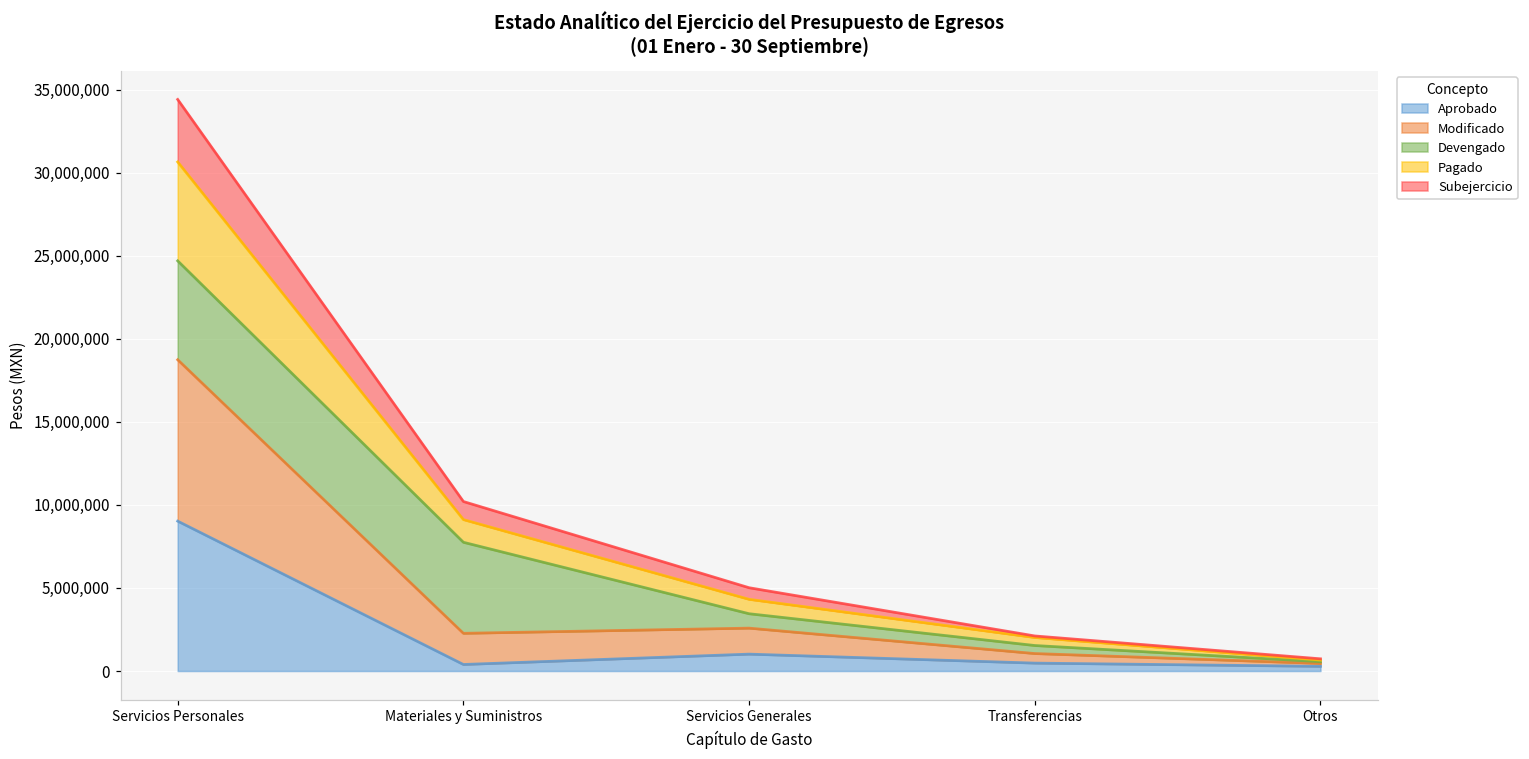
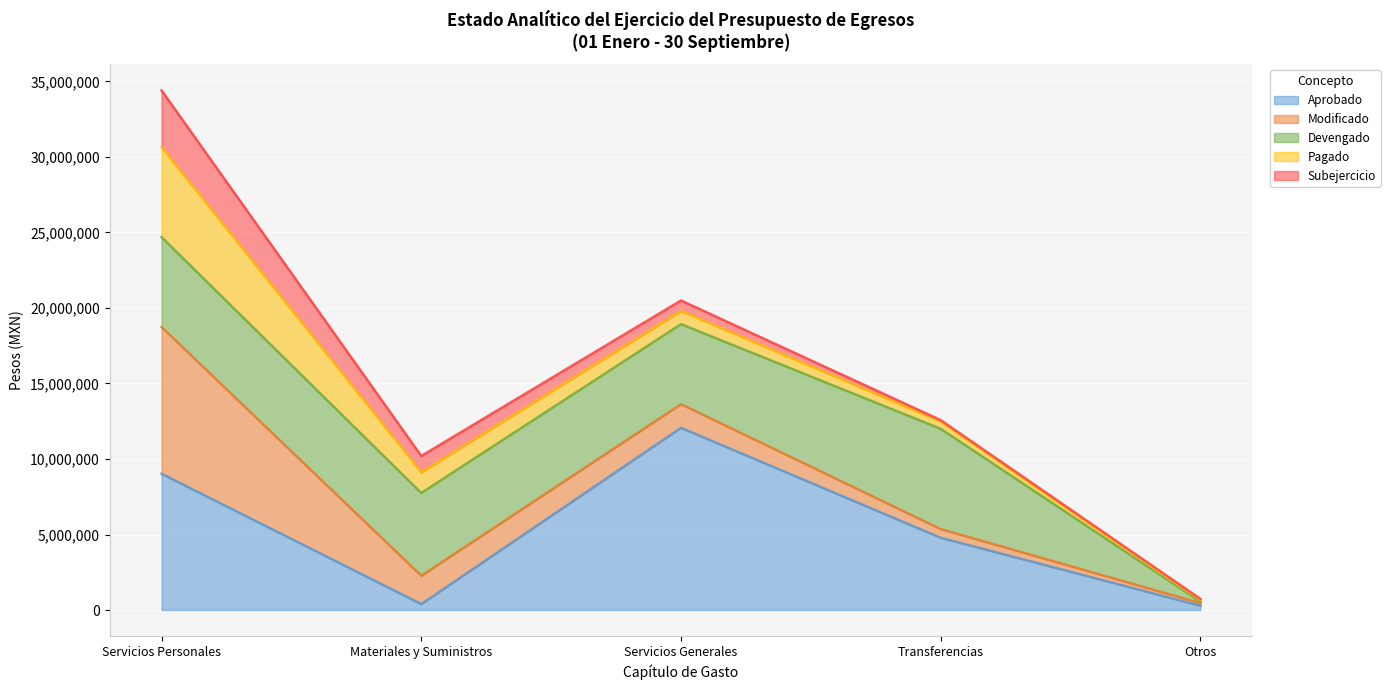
Aprobado, Servicios Generales: 1,000,000 -> 12,100,000
Devengado, Servicios Generales: 900,000 -> 5,300,000
Aprobado, Transferencias: 500,000 -> 4,800,000
Devengado, Transferencias: 500,000 -> 6,600,000
